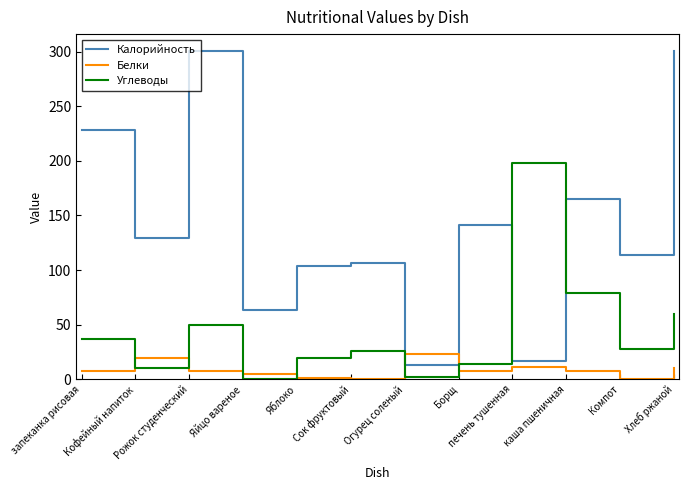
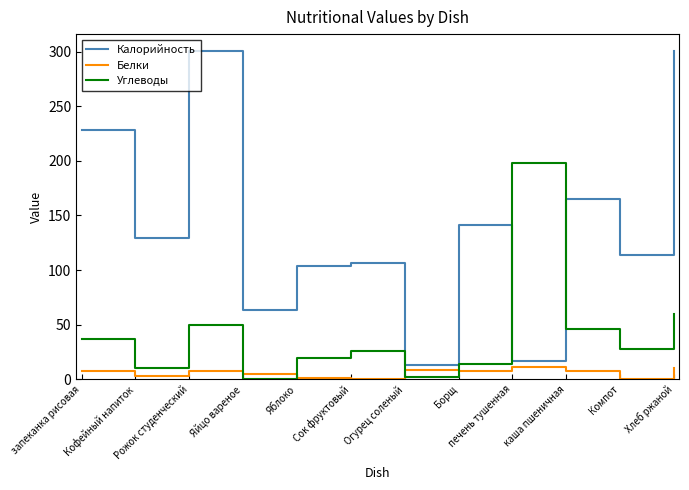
Белки, Кофейный напиток: 19 -> 3
Белки, Огурец соленый: 23 -> 8
Углеводы, каша пшеничная: 79 -> 46
